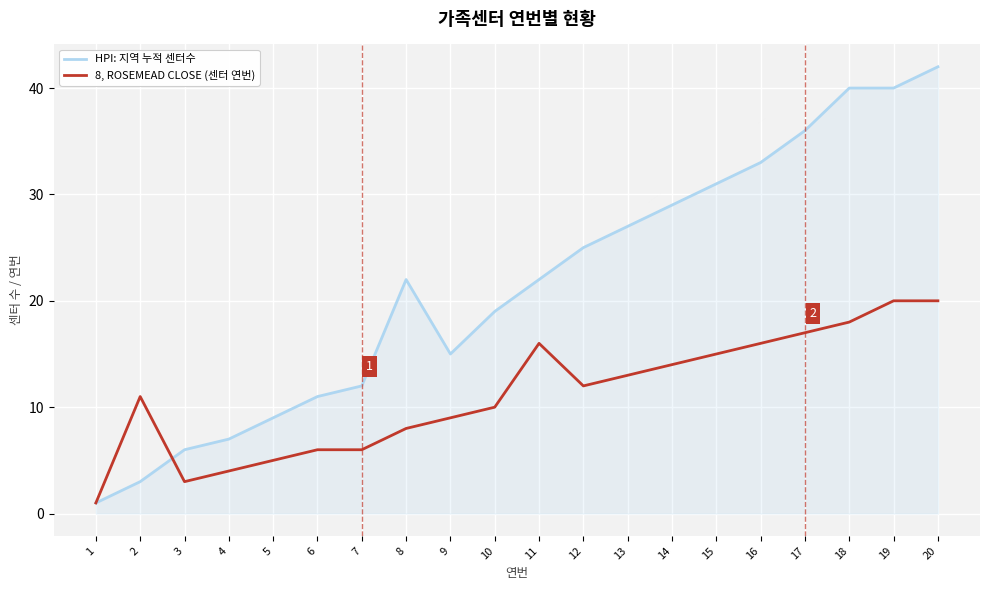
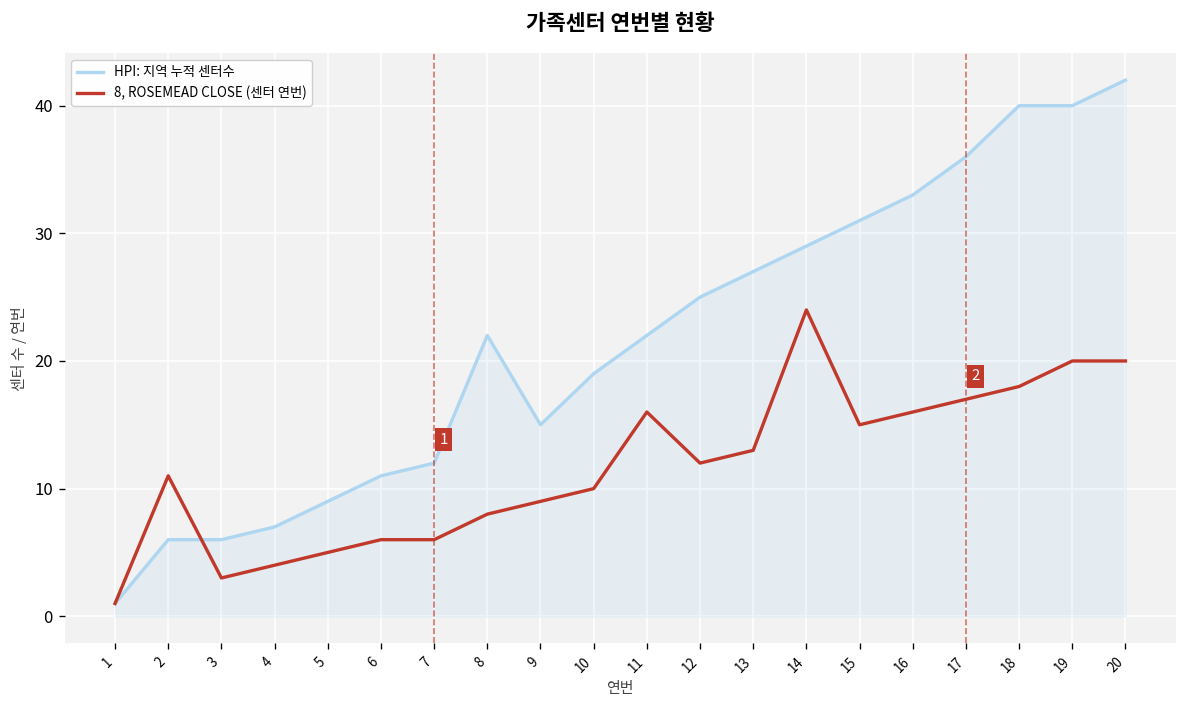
HPI: 지역 누적 센터수, 2: 3 -> 6
8, ROSEMEAD CLOSE (센터 연번), 14: 14 -> 24
